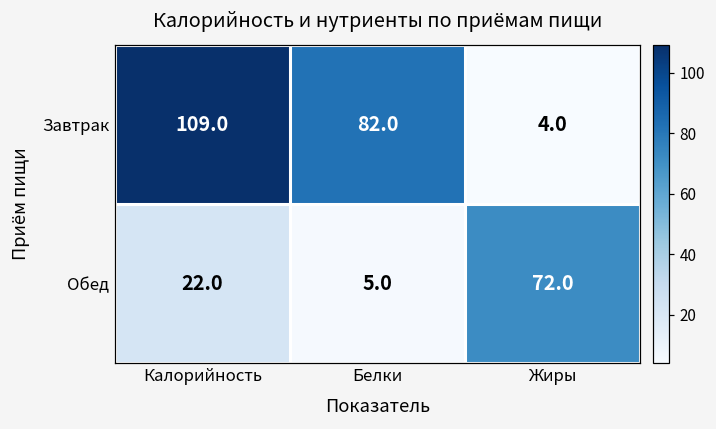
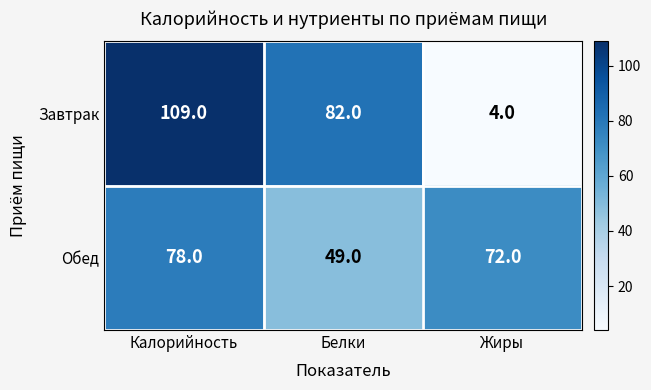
Обед, Калорийность: 22.0 -> 78.0
Обед, Белки: 5.0 -> 49.0
